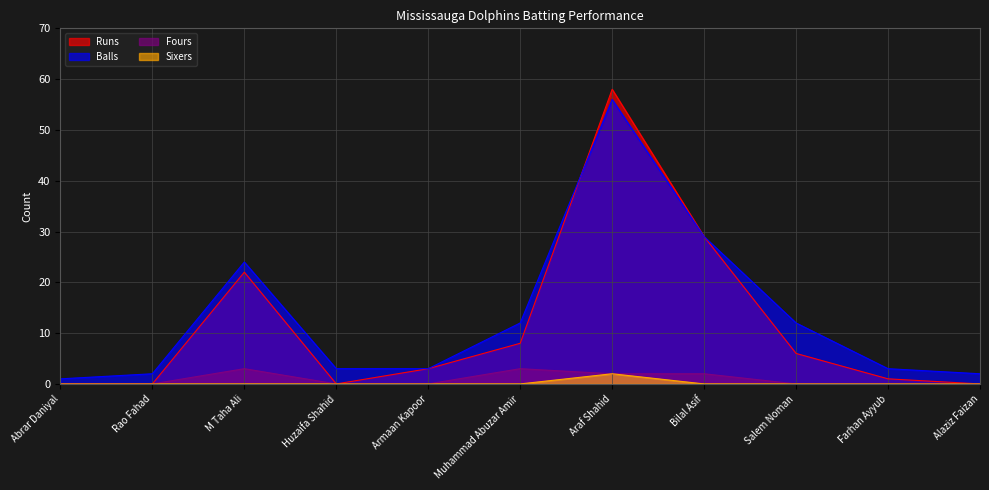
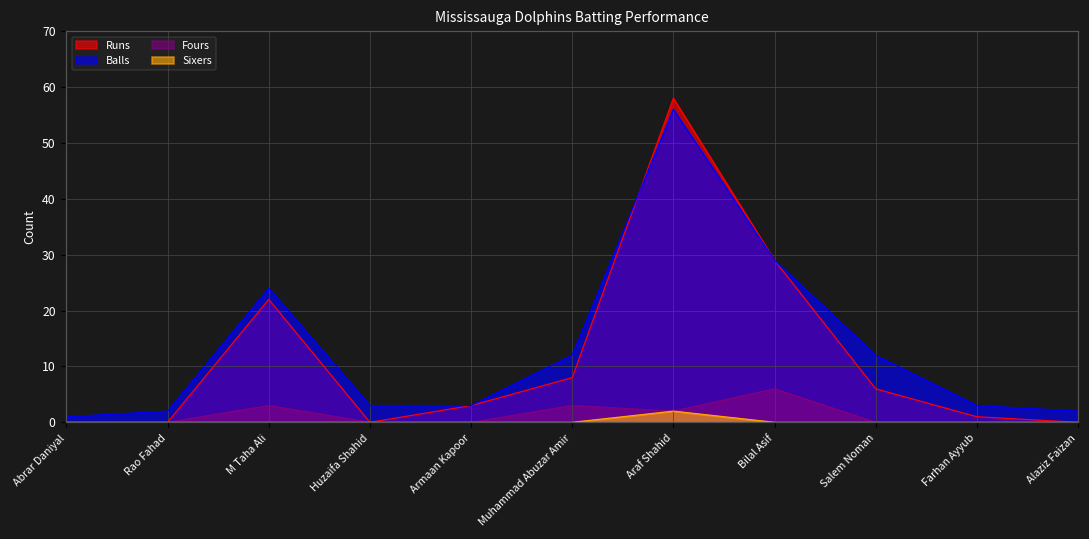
Fours, Bilal Asif: 2 -> 6
